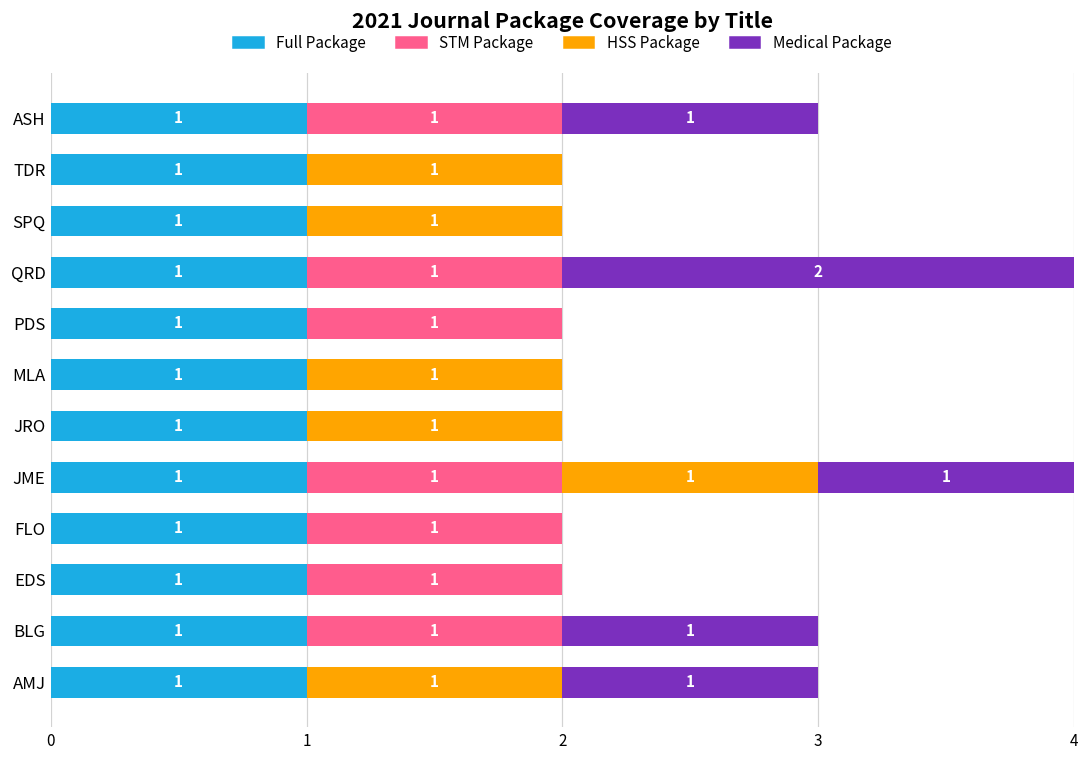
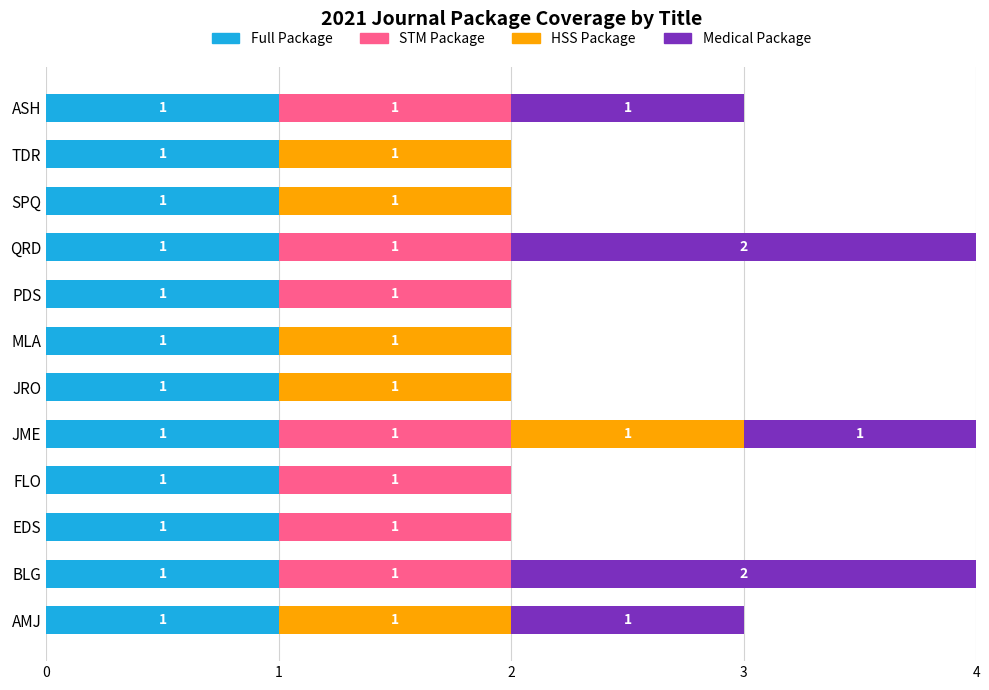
Medical Package, BLG: 1 -> 2
